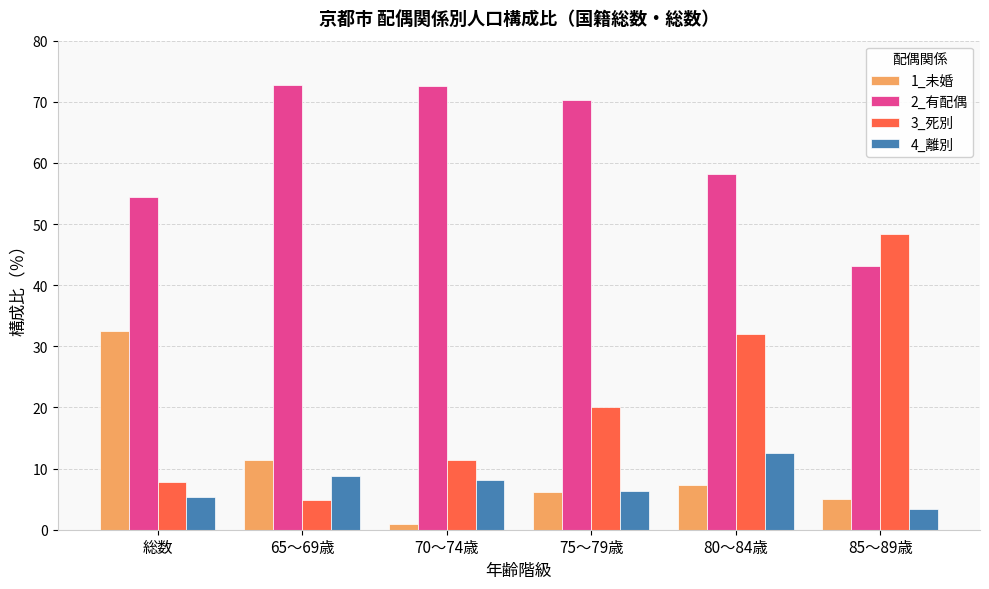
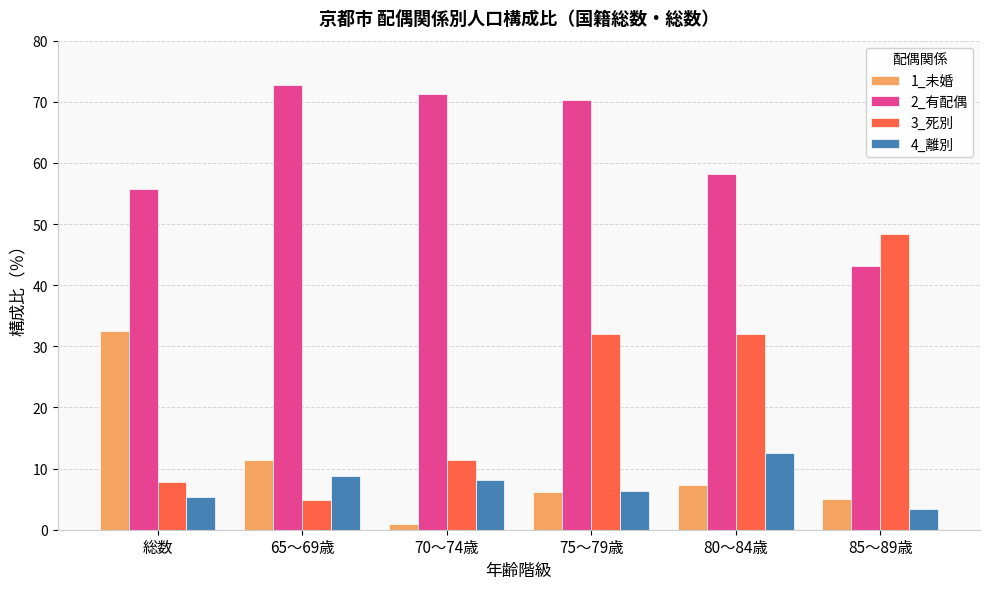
2_有配偶, 総数: 54 -> 56
2_有配偶, 70～74歳: 73 -> 71
3_死別, 75～79歳: 20 -> 32
